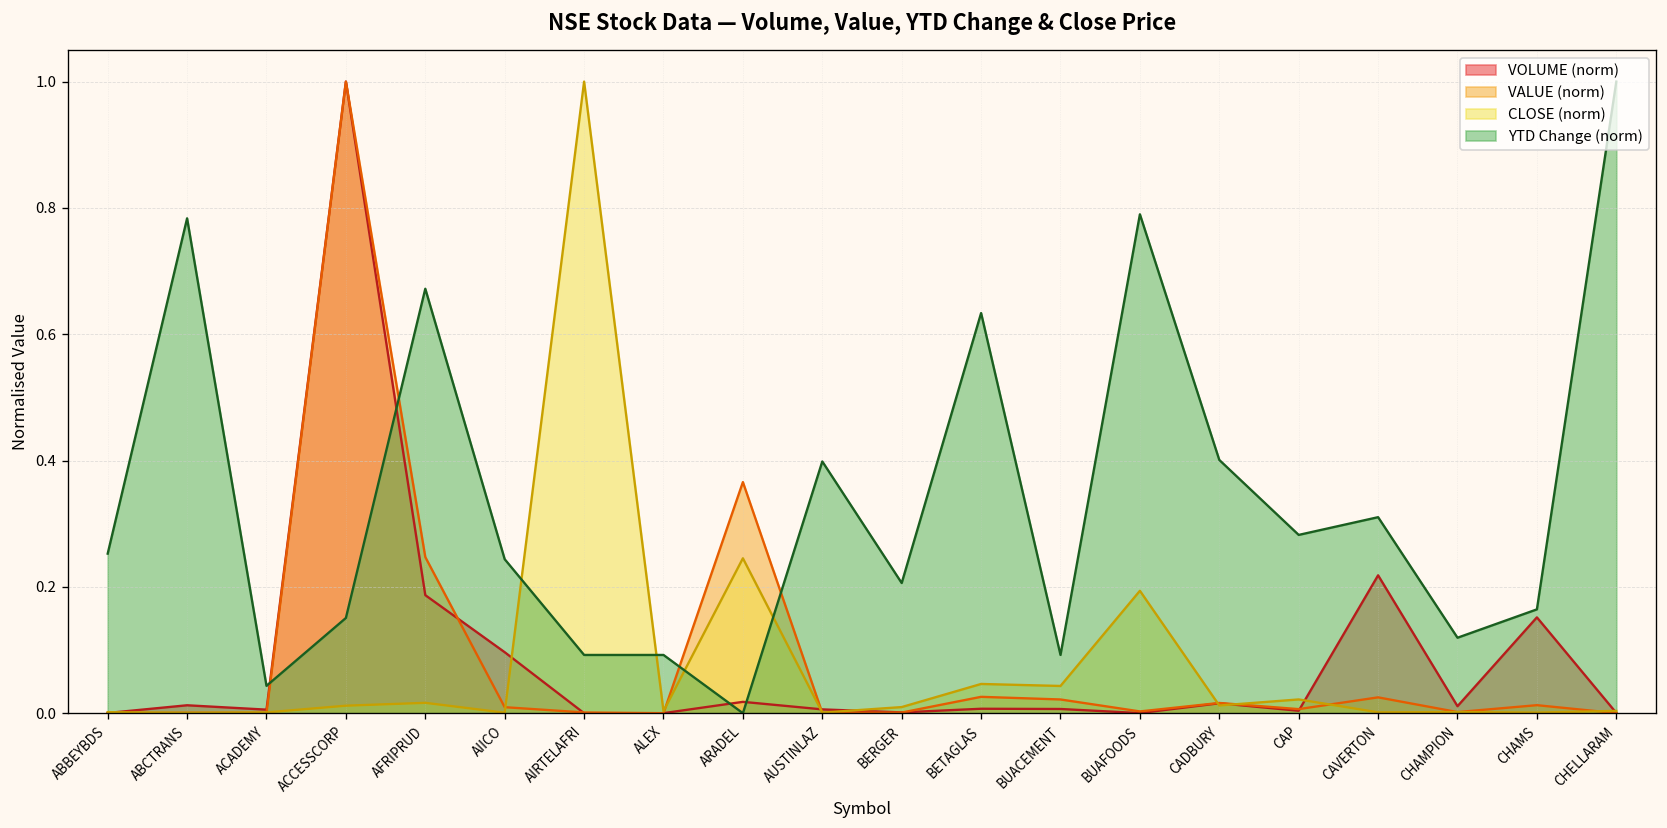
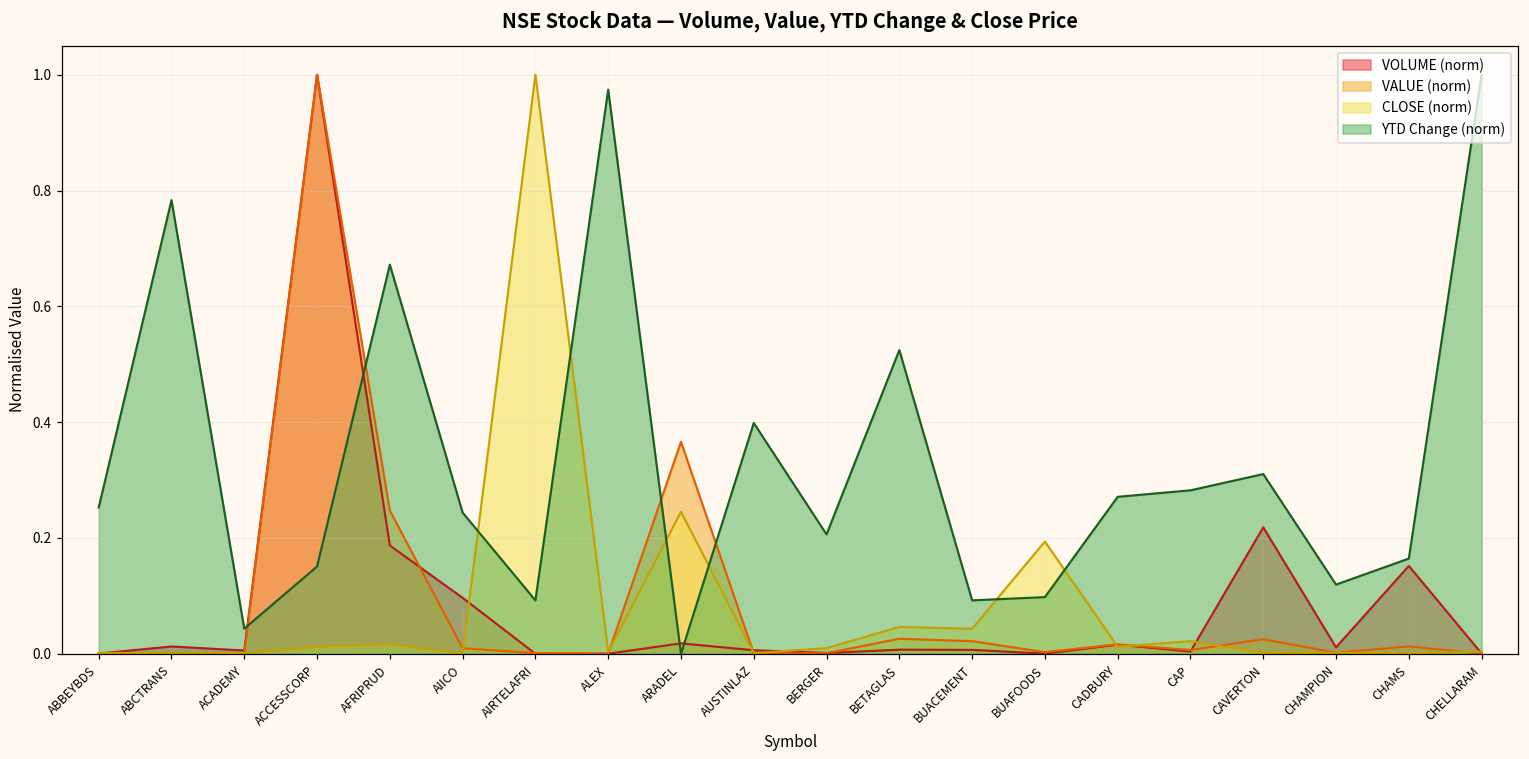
YTD Change (norm), ALEX: 0.09 -> 0.97
YTD Change (norm), BETAGLAS: 0.63 -> 0.52
YTD Change (norm), BUAFOODS: 0.79 -> 0.10
YTD Change (norm), CADBURY: 0.40 -> 0.27
